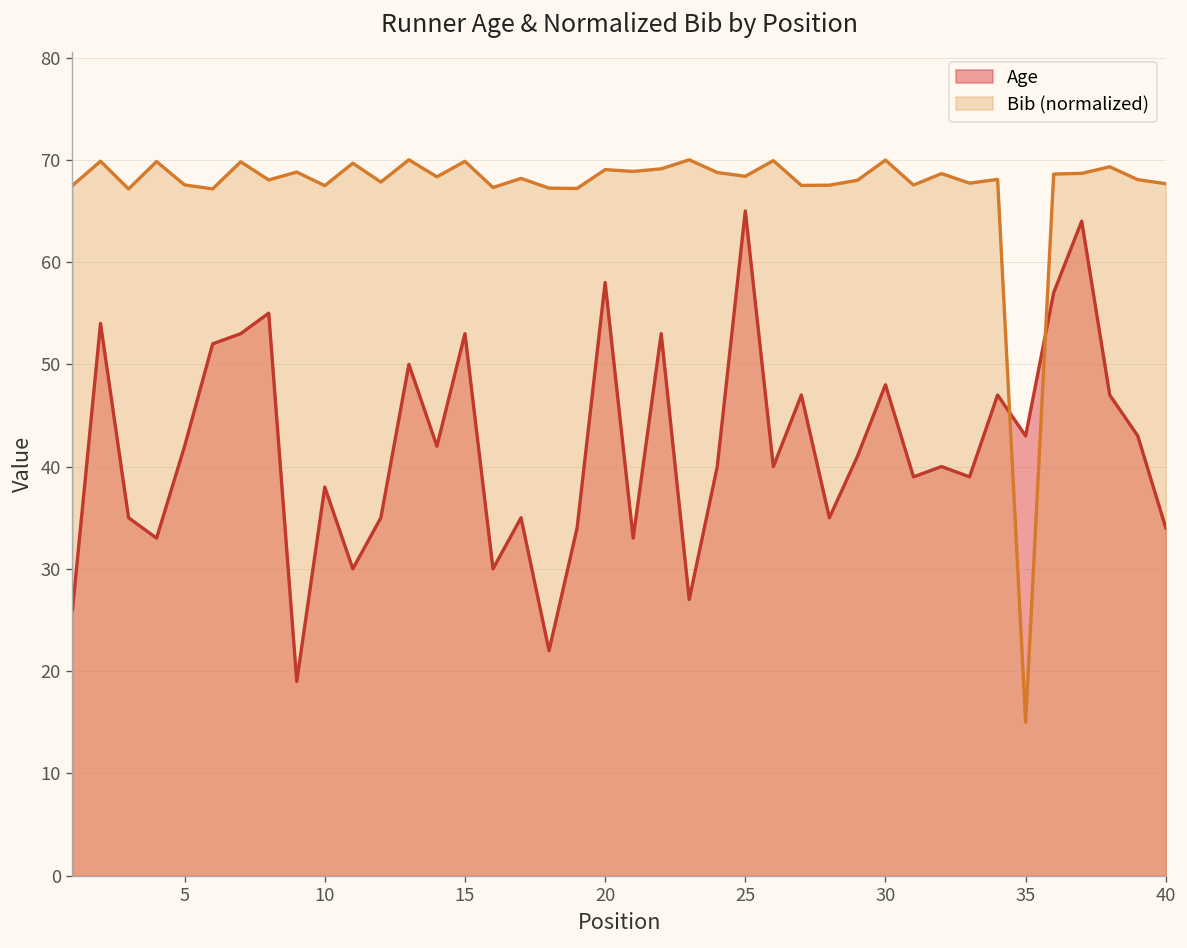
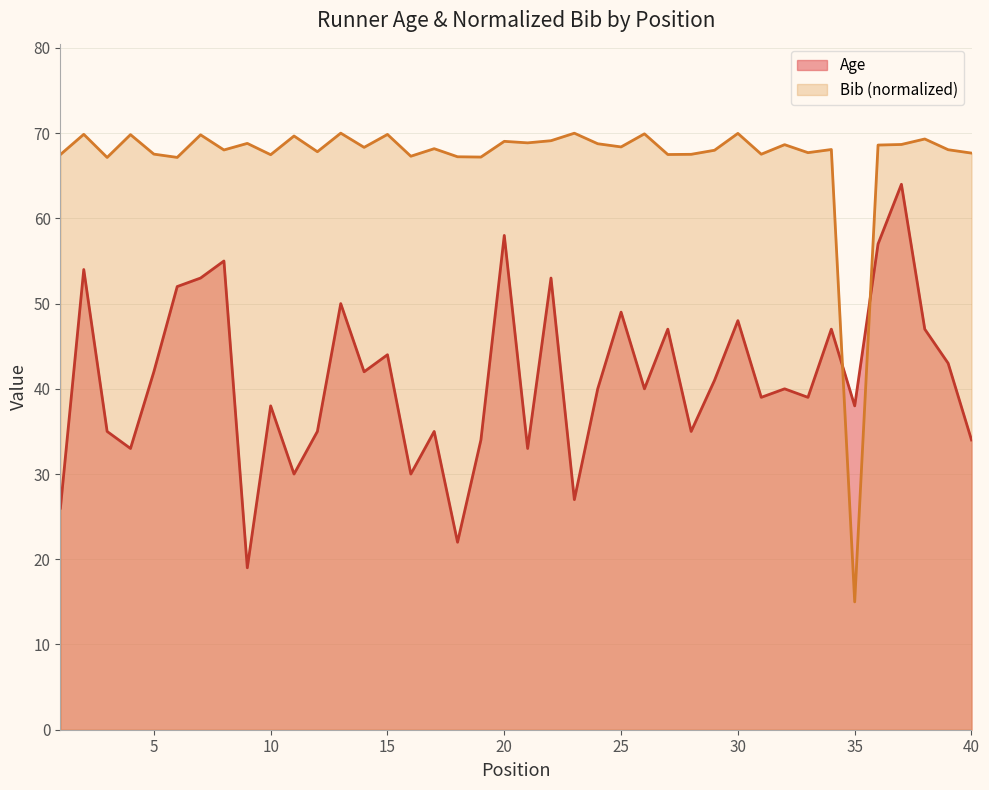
Age, 15: 53 -> 44
Age, 25: 65 -> 49
Age, 35: 43 -> 38
